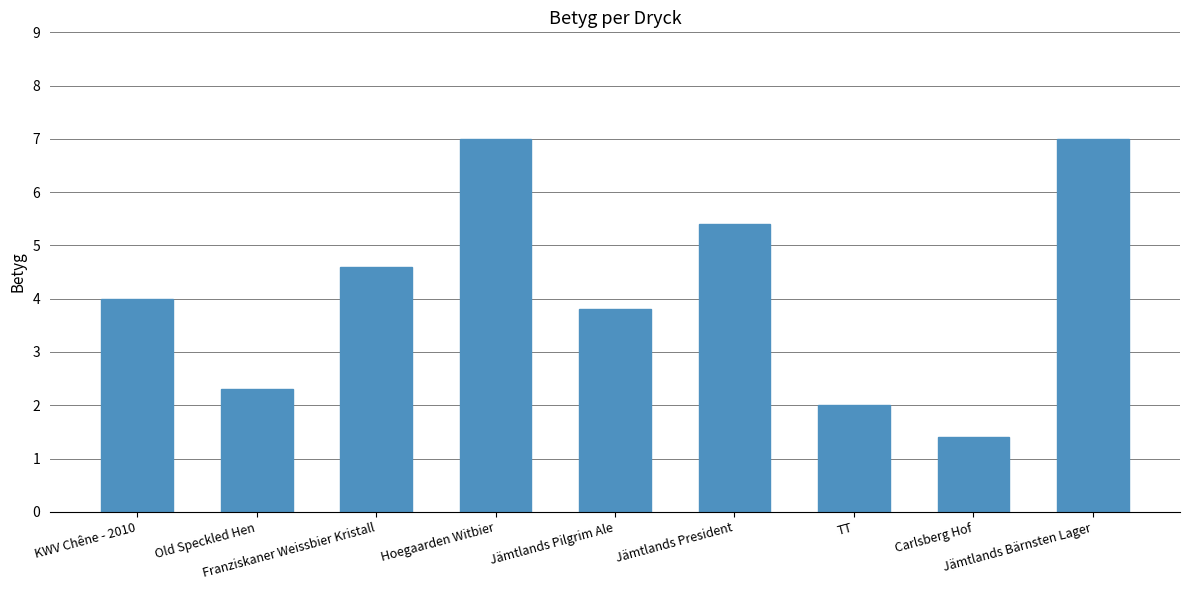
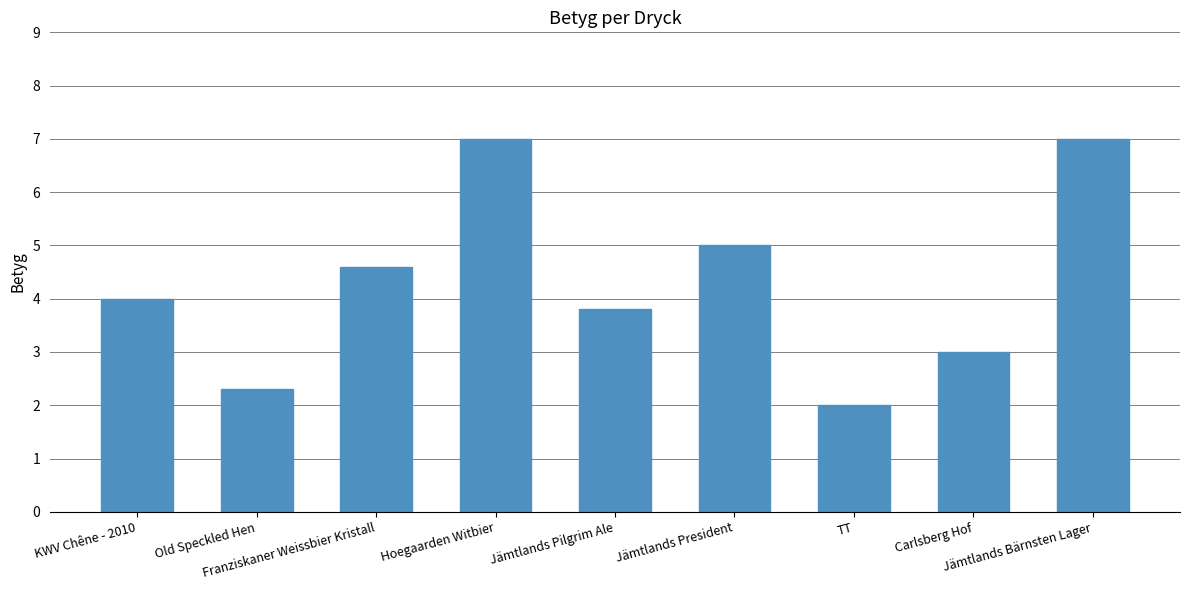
Jämtlands President: 5.4 -> 5.0
Carlsberg Hof: 1.4 -> 3.0
